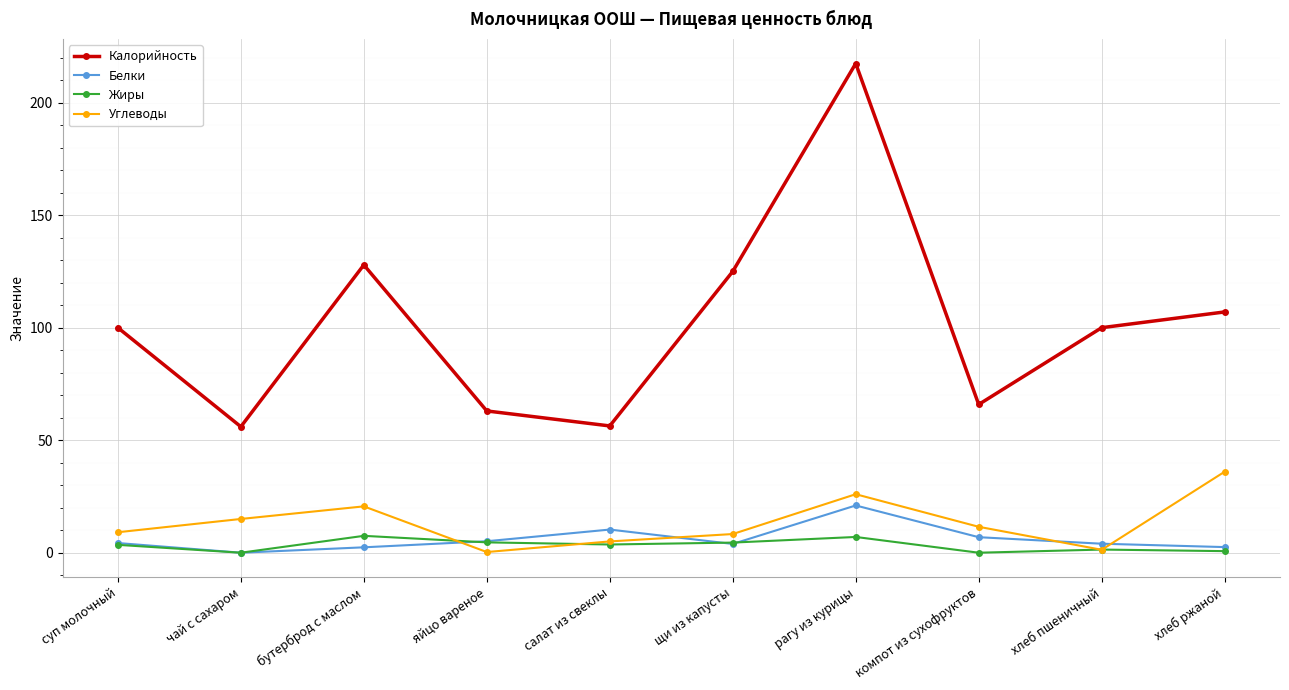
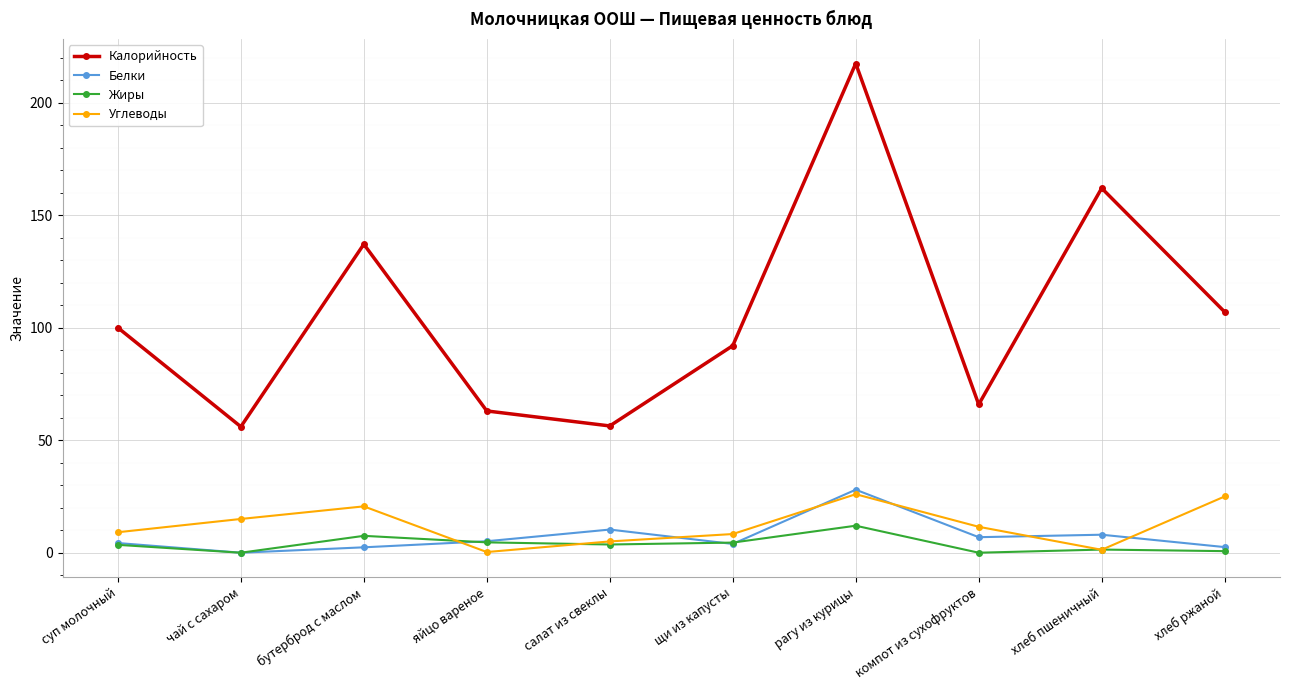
Калорийность, бутерброд с маслом: 128 -> 137
Калорийность, щи из капусты: 125 -> 92
Белки, рагу из курицы: 21 -> 28
Жиры, рагу из курицы: 7 -> 12
Калорийность, хлеб пшеничный: 100 -> 162
Белки, хлеб пшеничный: 4 -> 8
Углеводы, хлеб ржаной: 36 -> 25
